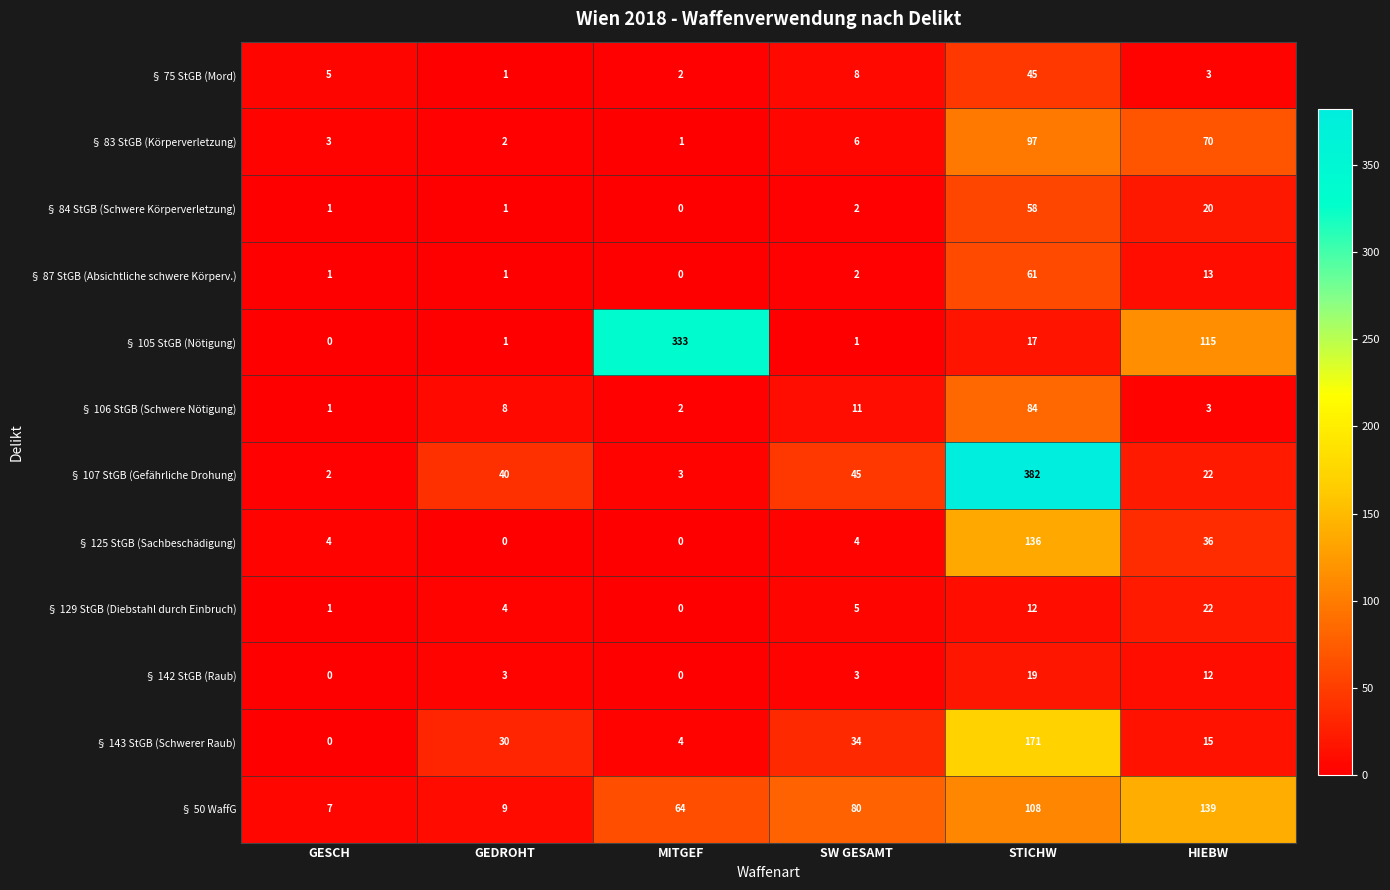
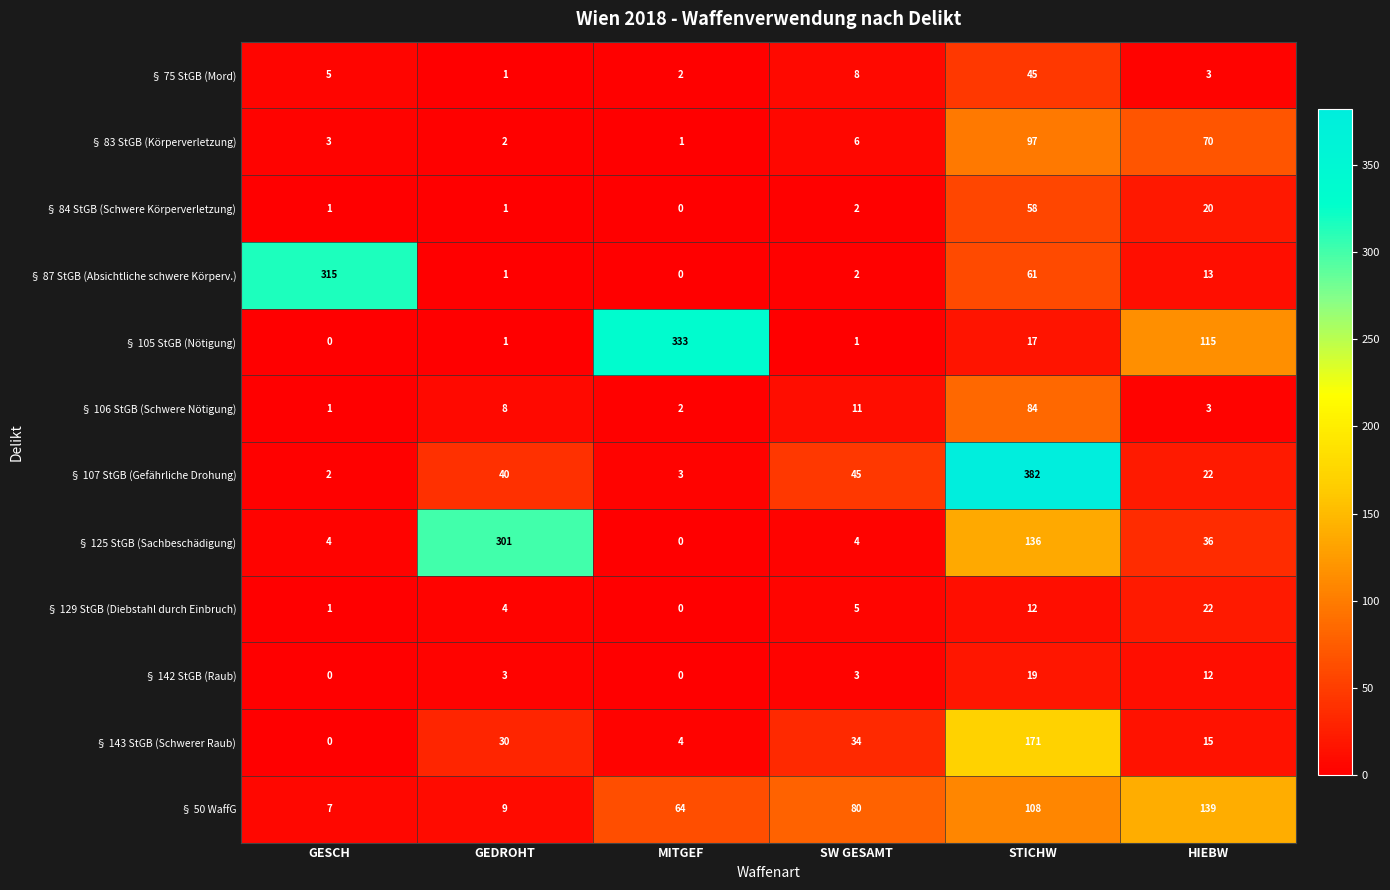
§ 87 StGB (Absichtliche schwere Körperv.), GESCH: 1 -> 315
§ 125 StGB (Sachbeschädigung), GEDROHT: 0 -> 301
